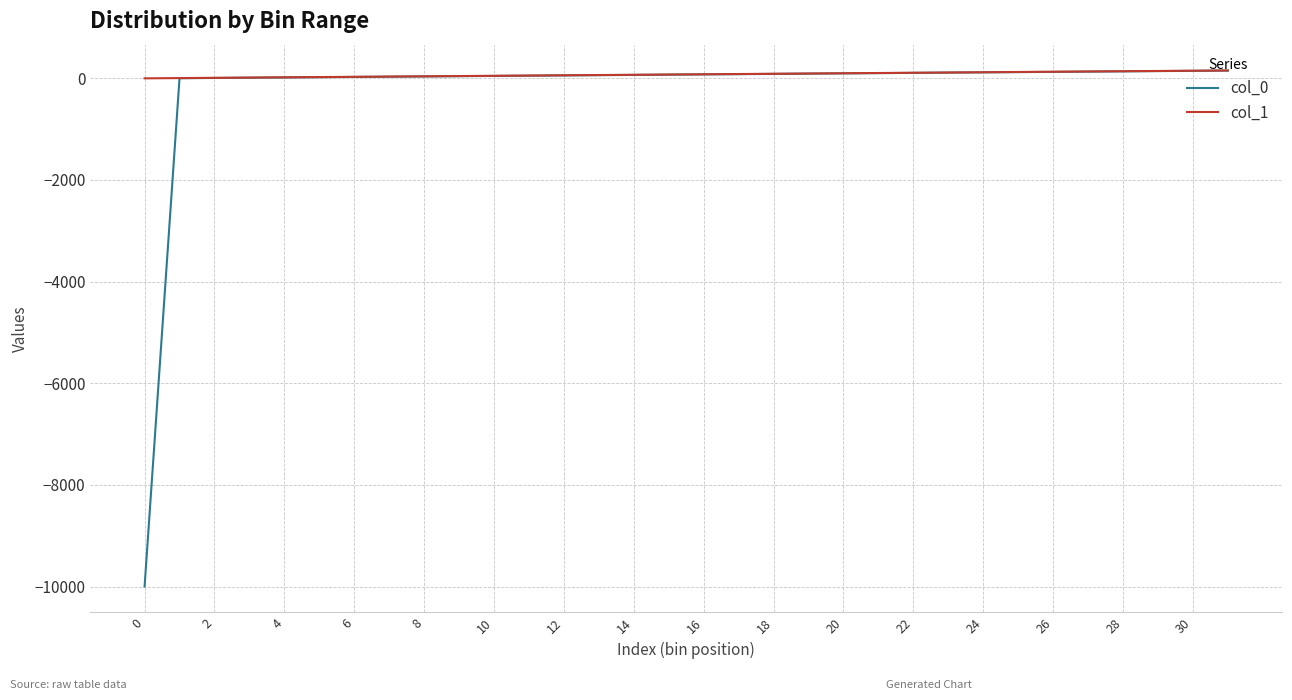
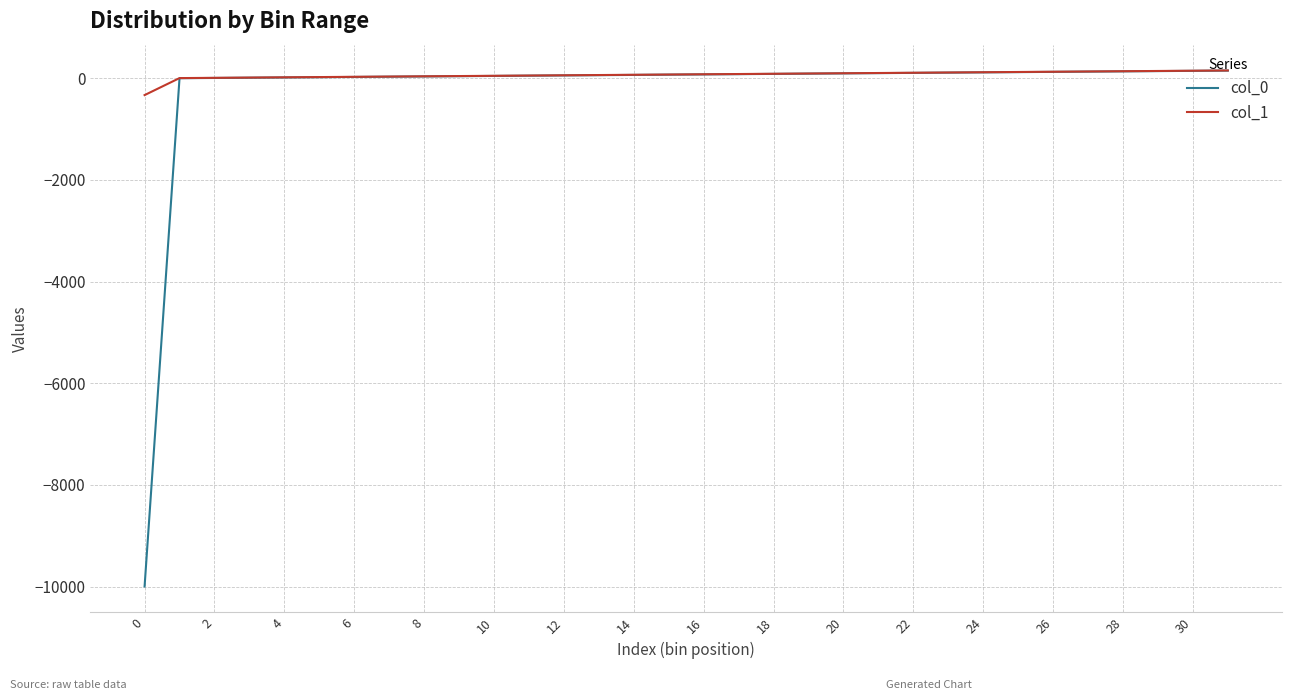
col_1, 0: 0 -> -300
